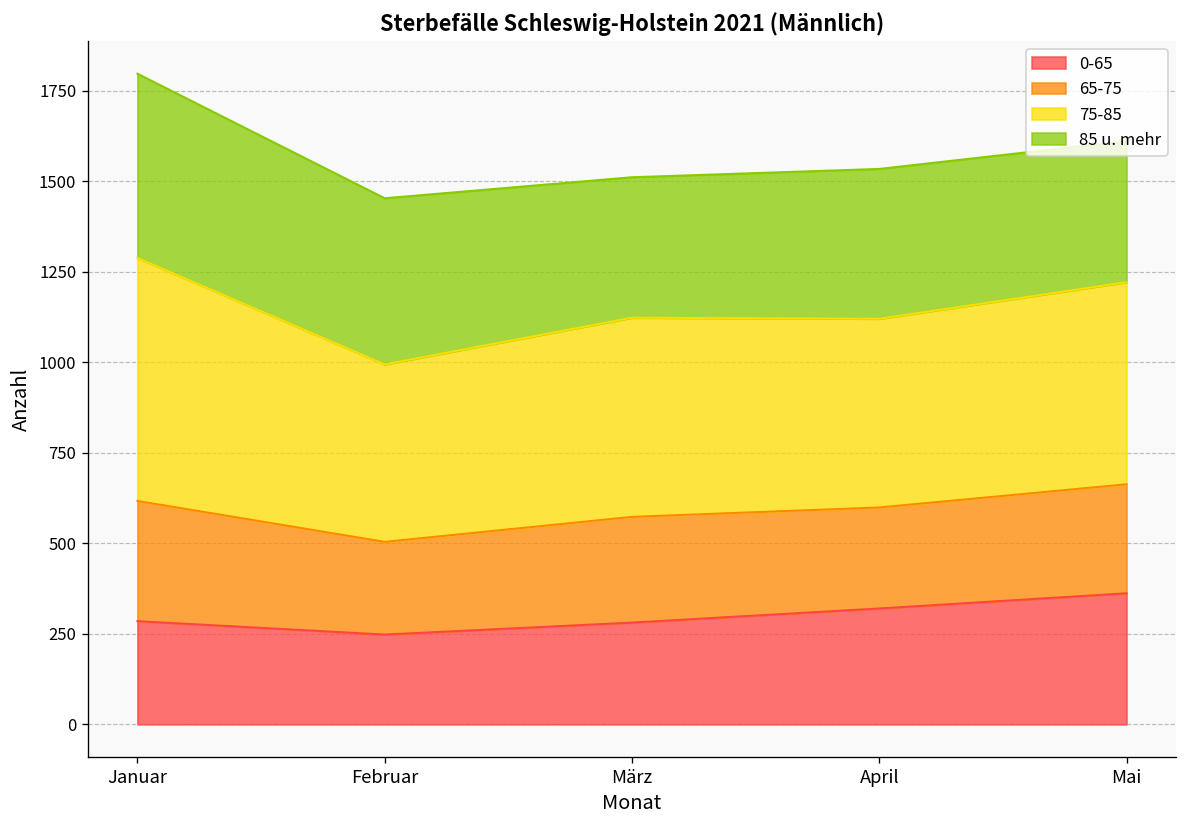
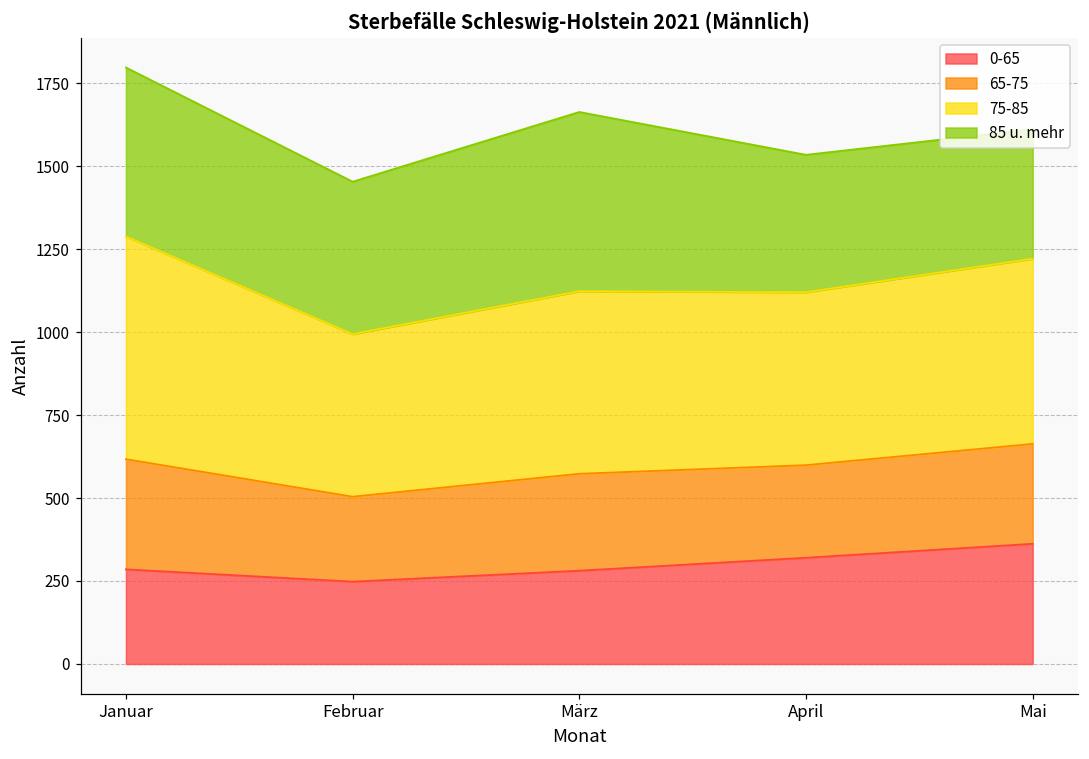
85 u. mehr, März: 390 -> 540
